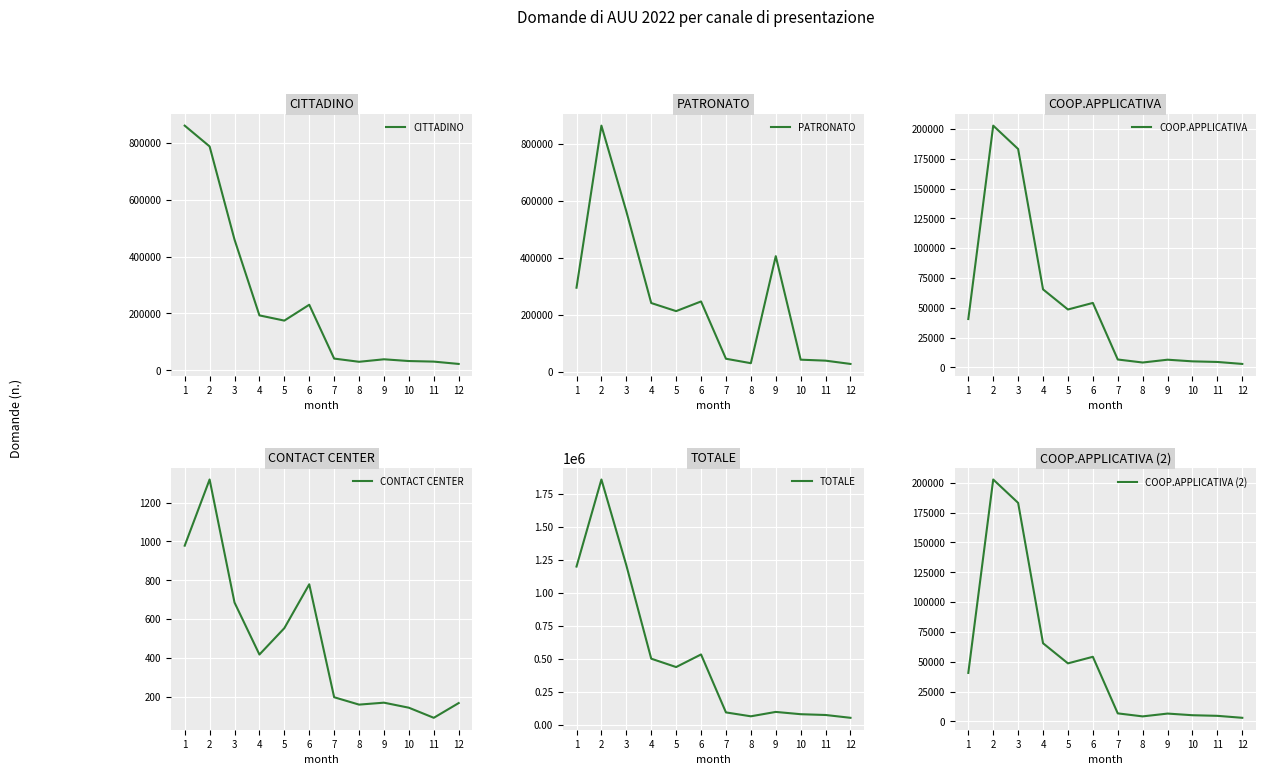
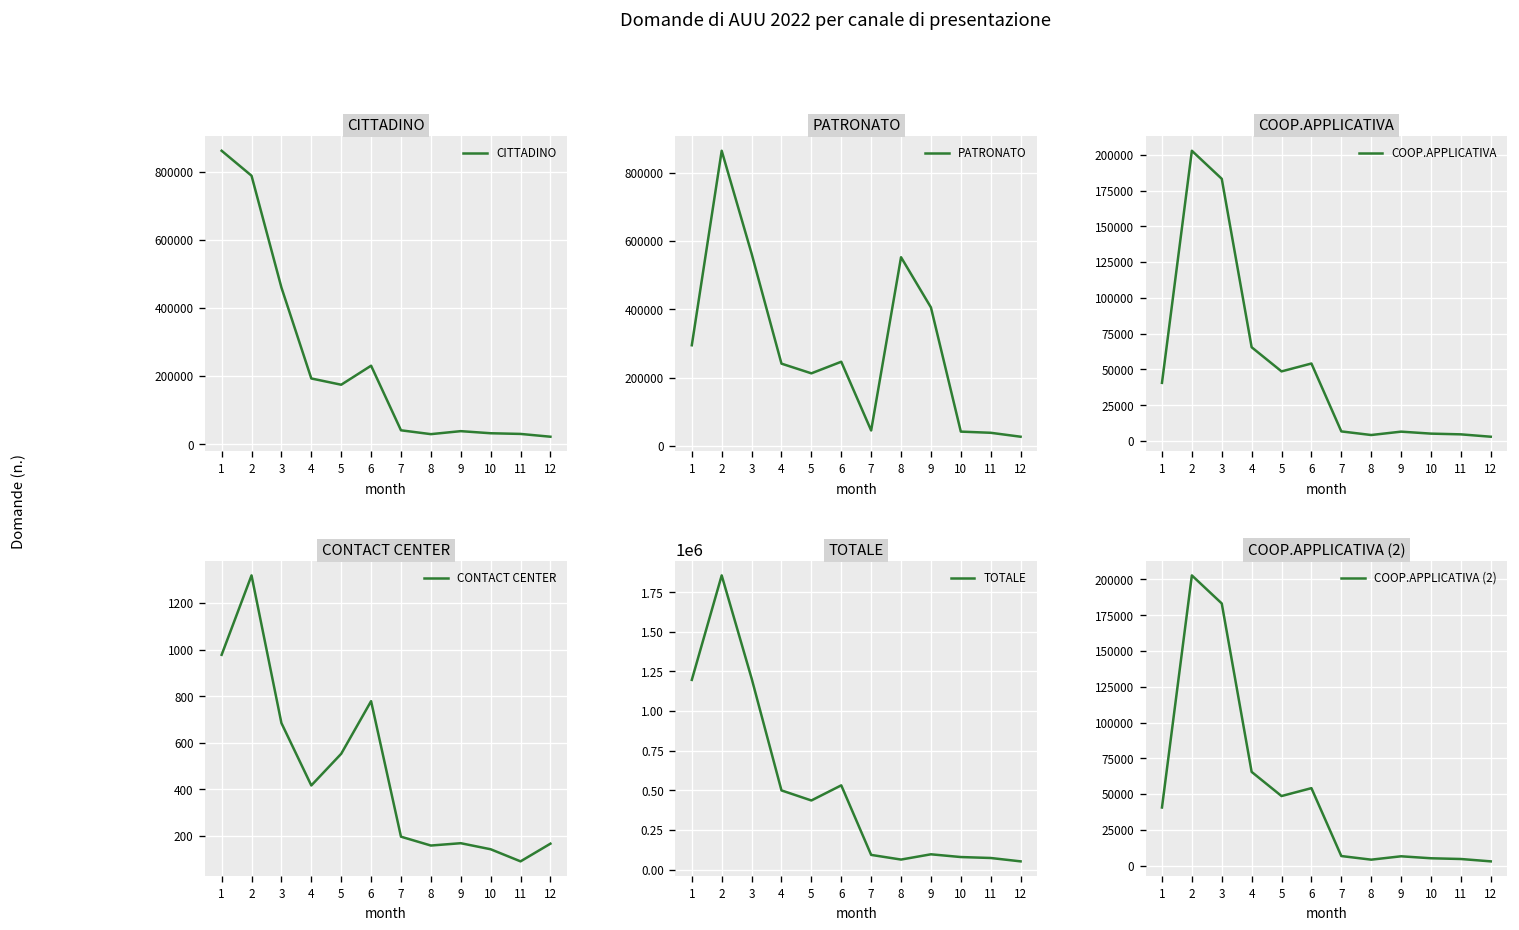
PATRONATO, 8: 30000 -> 550000
